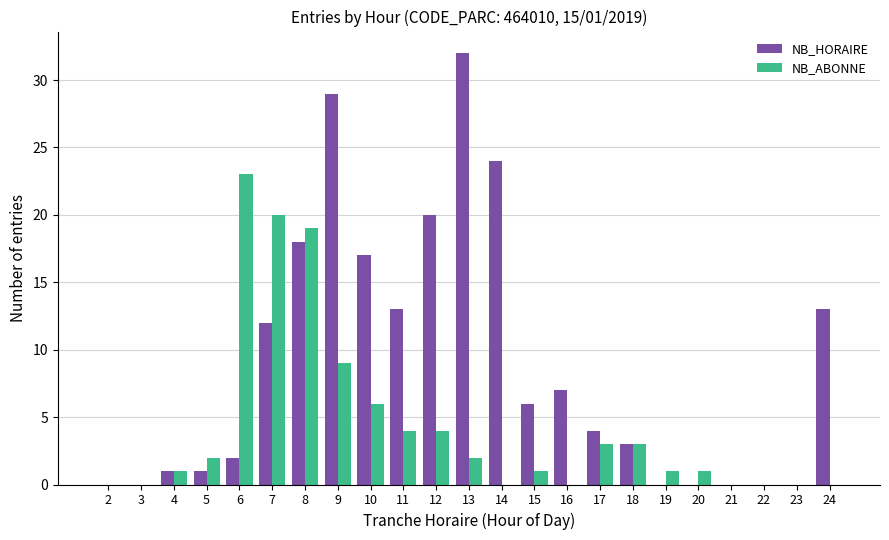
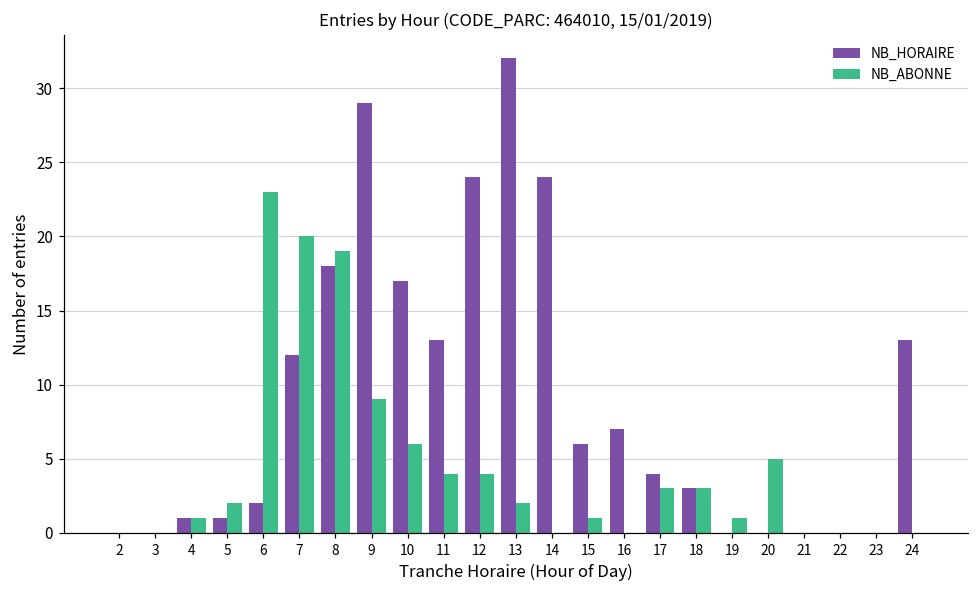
NB_HORAIRE, 12: 20 -> 24
NB_ABONNE, 20: 1 -> 5
